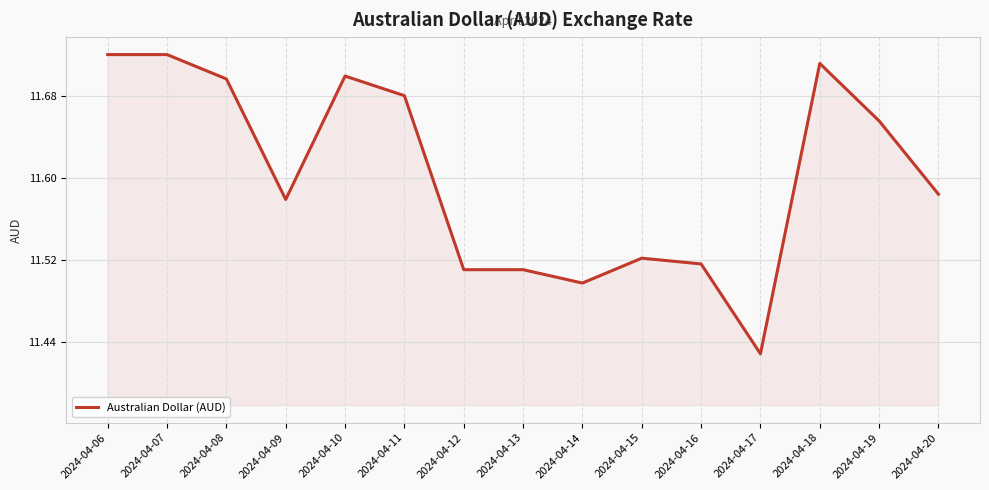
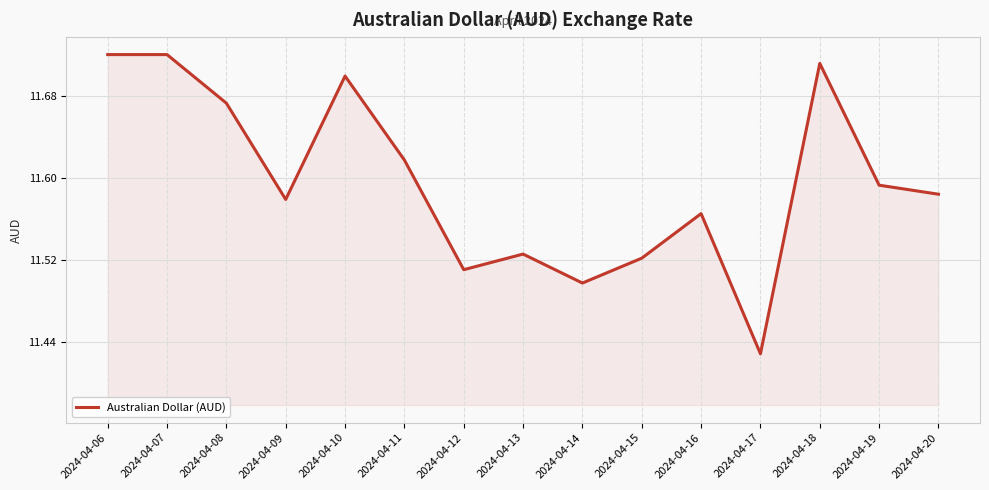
2024-04-08: 11.696 -> 11.673
2024-04-11: 11.680 -> 11.617
2024-04-13: 11.510 -> 11.526
2024-04-16: 11.516 -> 11.565
2024-04-19: 11.655 -> 11.593
